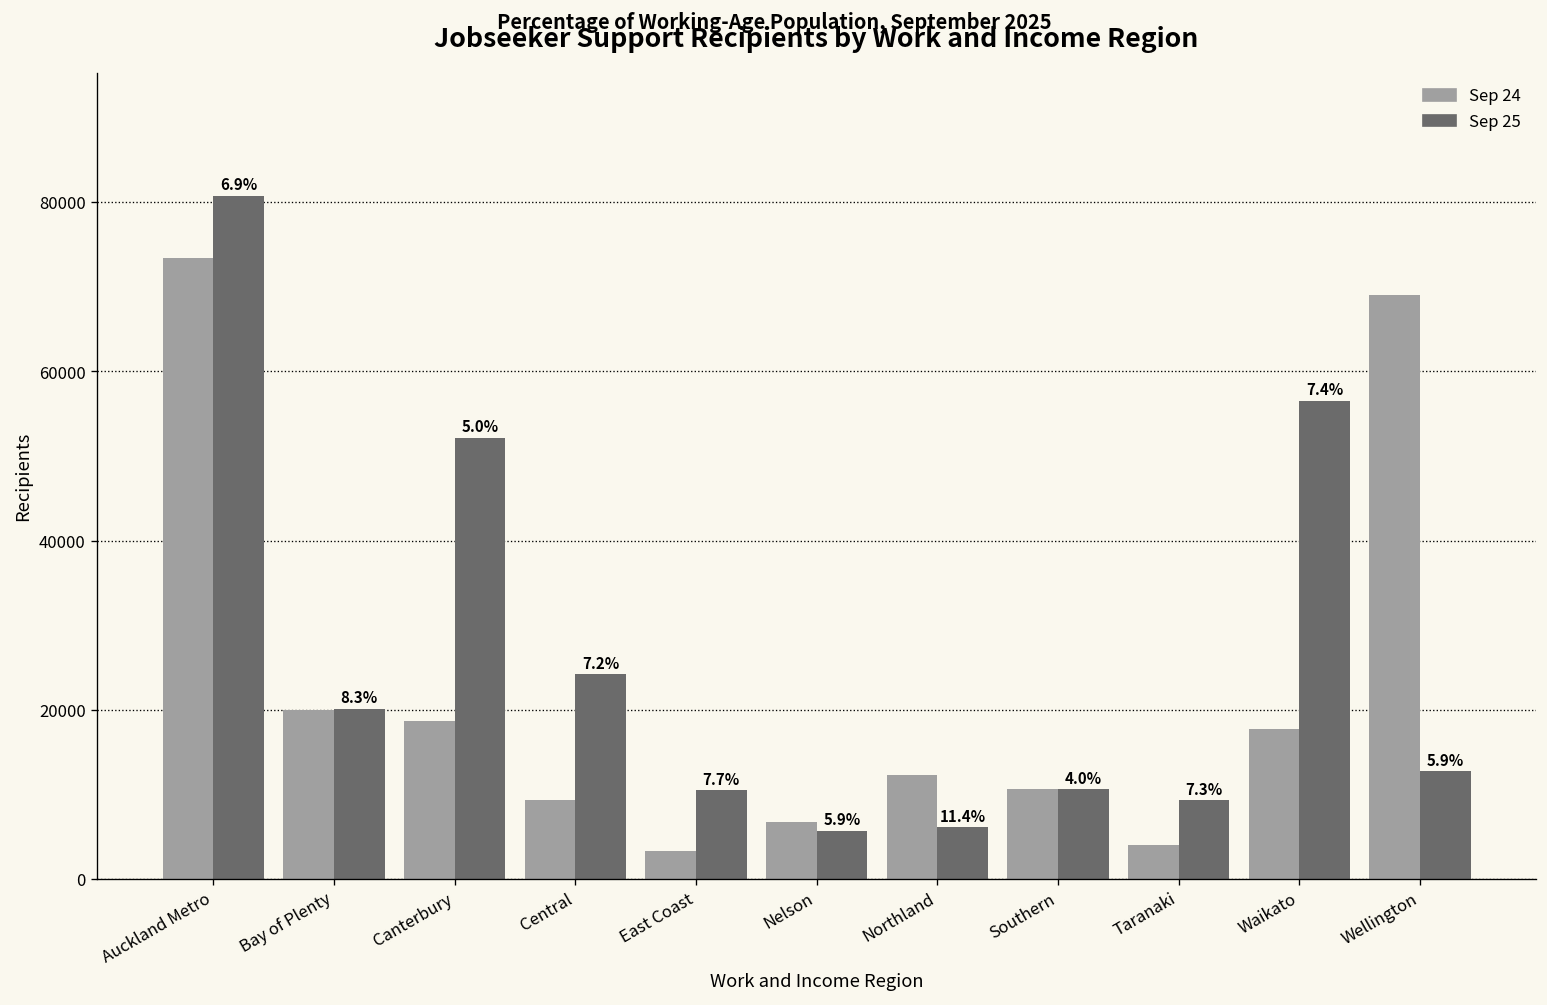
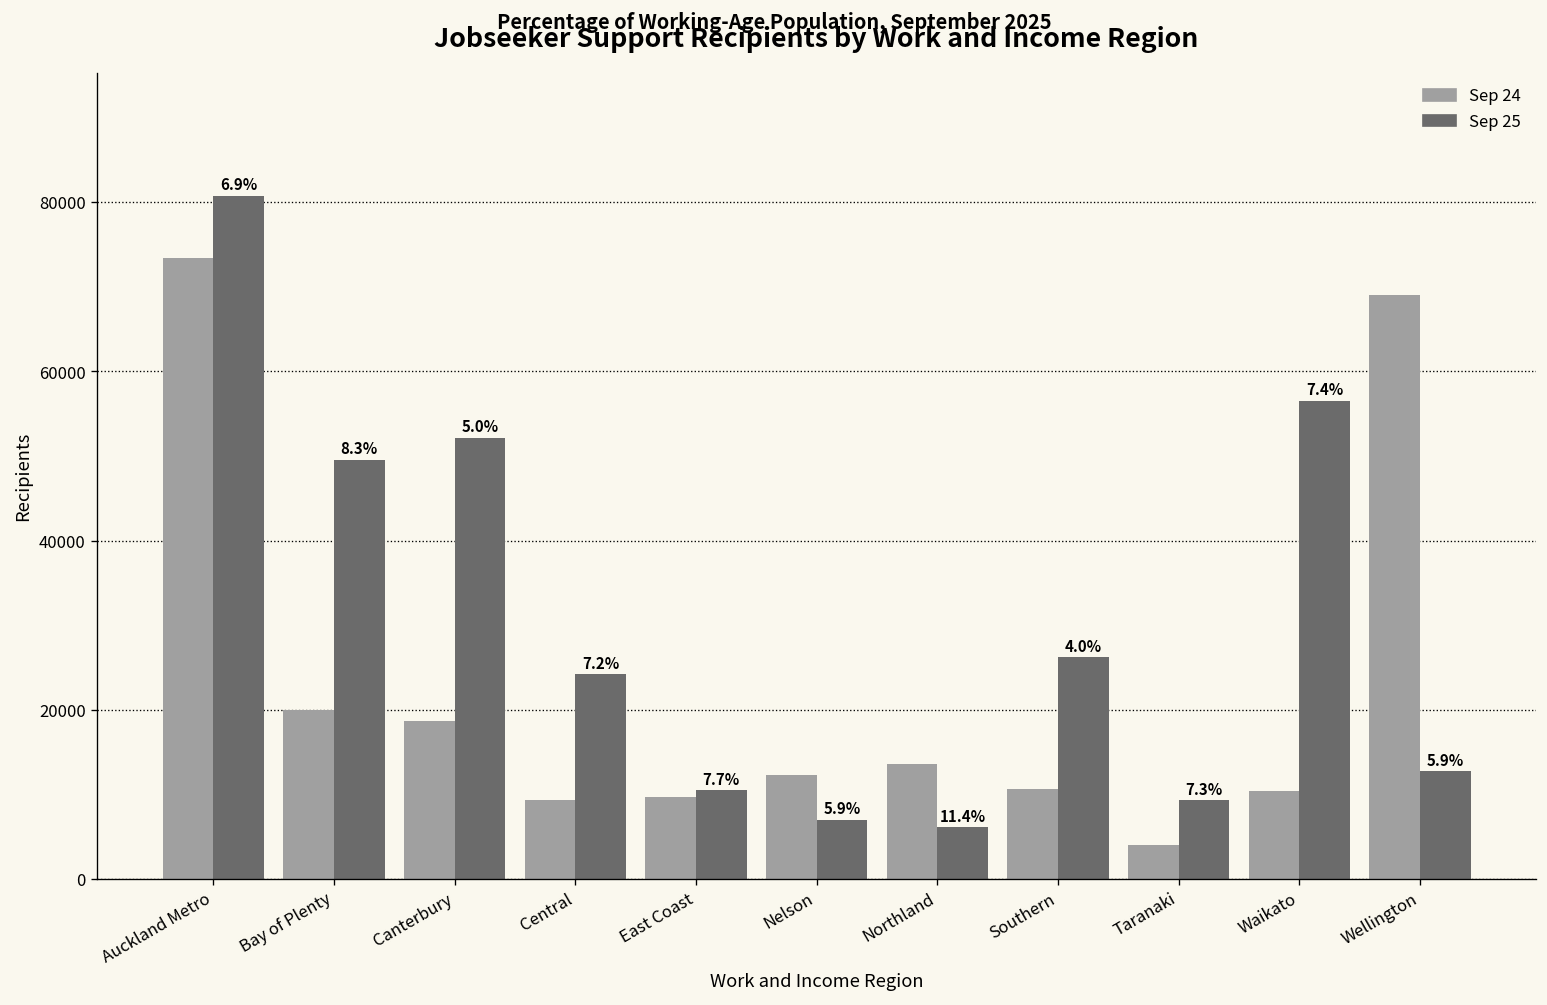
Sep 25, Bay of Plenty: 20000 -> 50000
Sep 24, East Coast: 3000 -> 10000
Sep 24, Nelson: 7000 -> 12000
Sep 25, Nelson: 6000 -> 7000
Sep 24, Northland: 12000 -> 14000
Sep 25, Southern: 11000 -> 26000
Sep 24, Waikato: 18000 -> 10000
